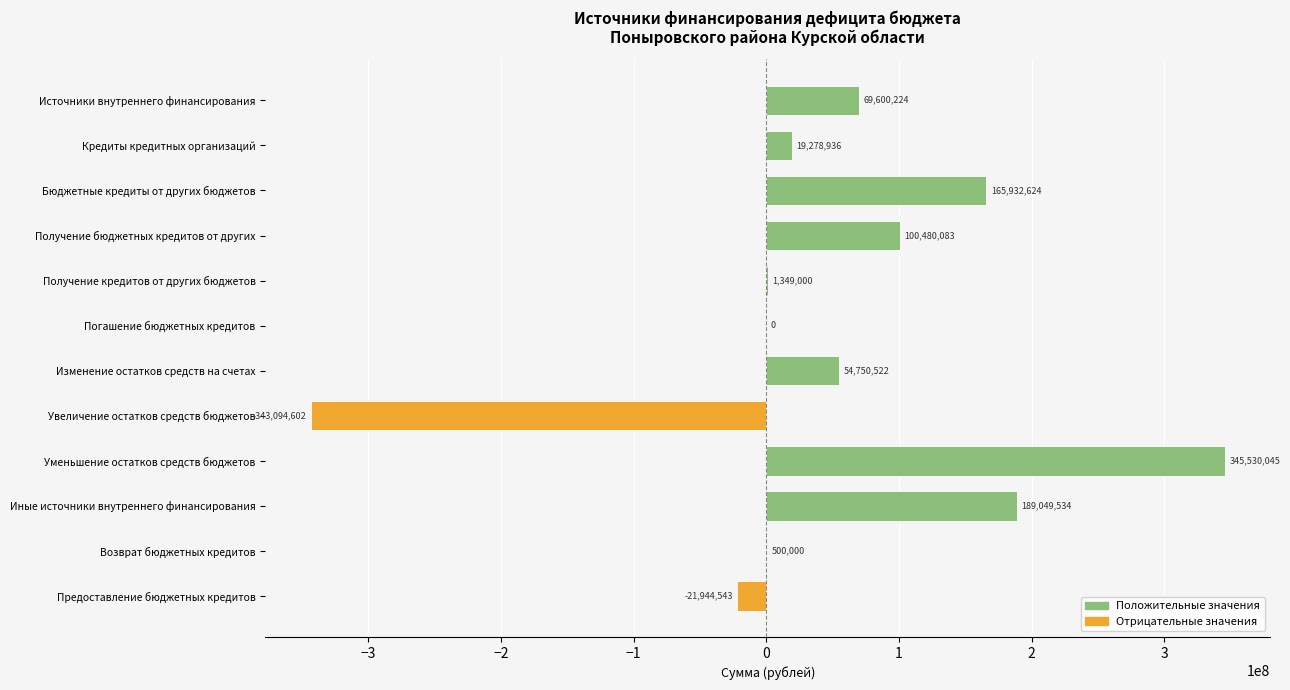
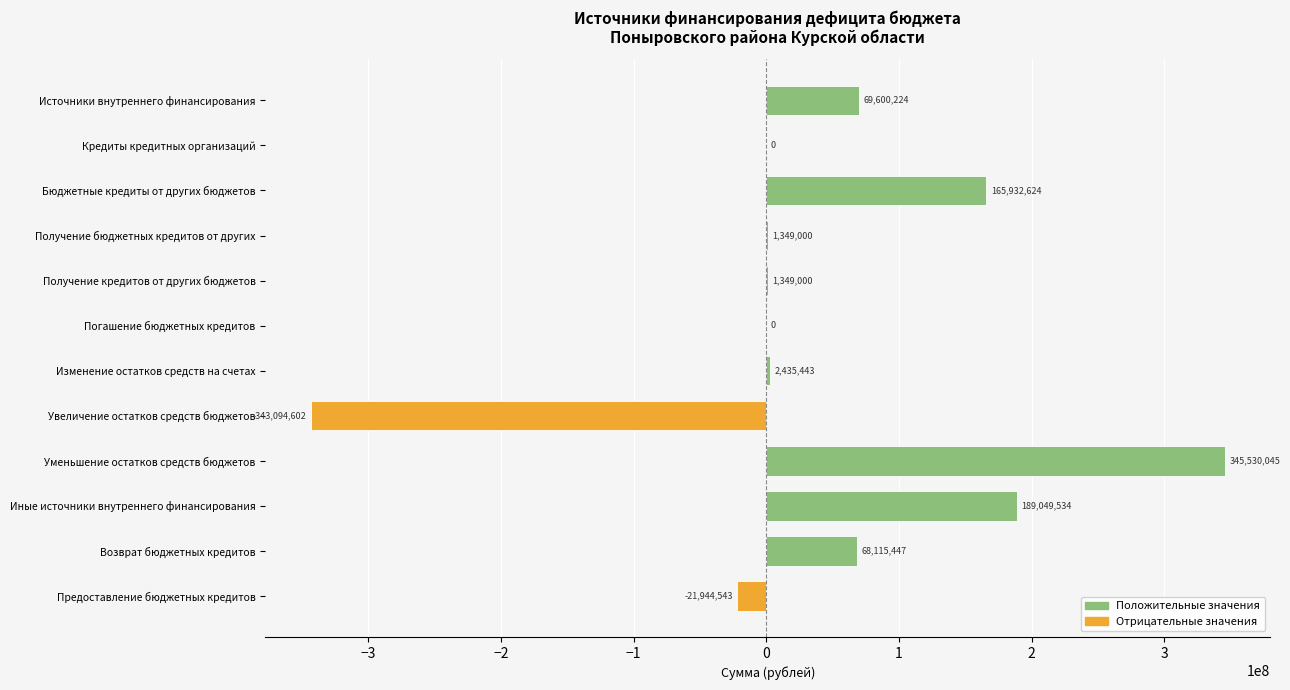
Кредиты кредитных организаций: 19,278,936 -> 0
Получение бюджетных кредитов от других: 100,480,083 -> 1,349,000
Изменение остатков средств на счетах: 54,750,522 -> 2,435,443
Возврат бюджетных кредитов: 500,000 -> 68,115,447
